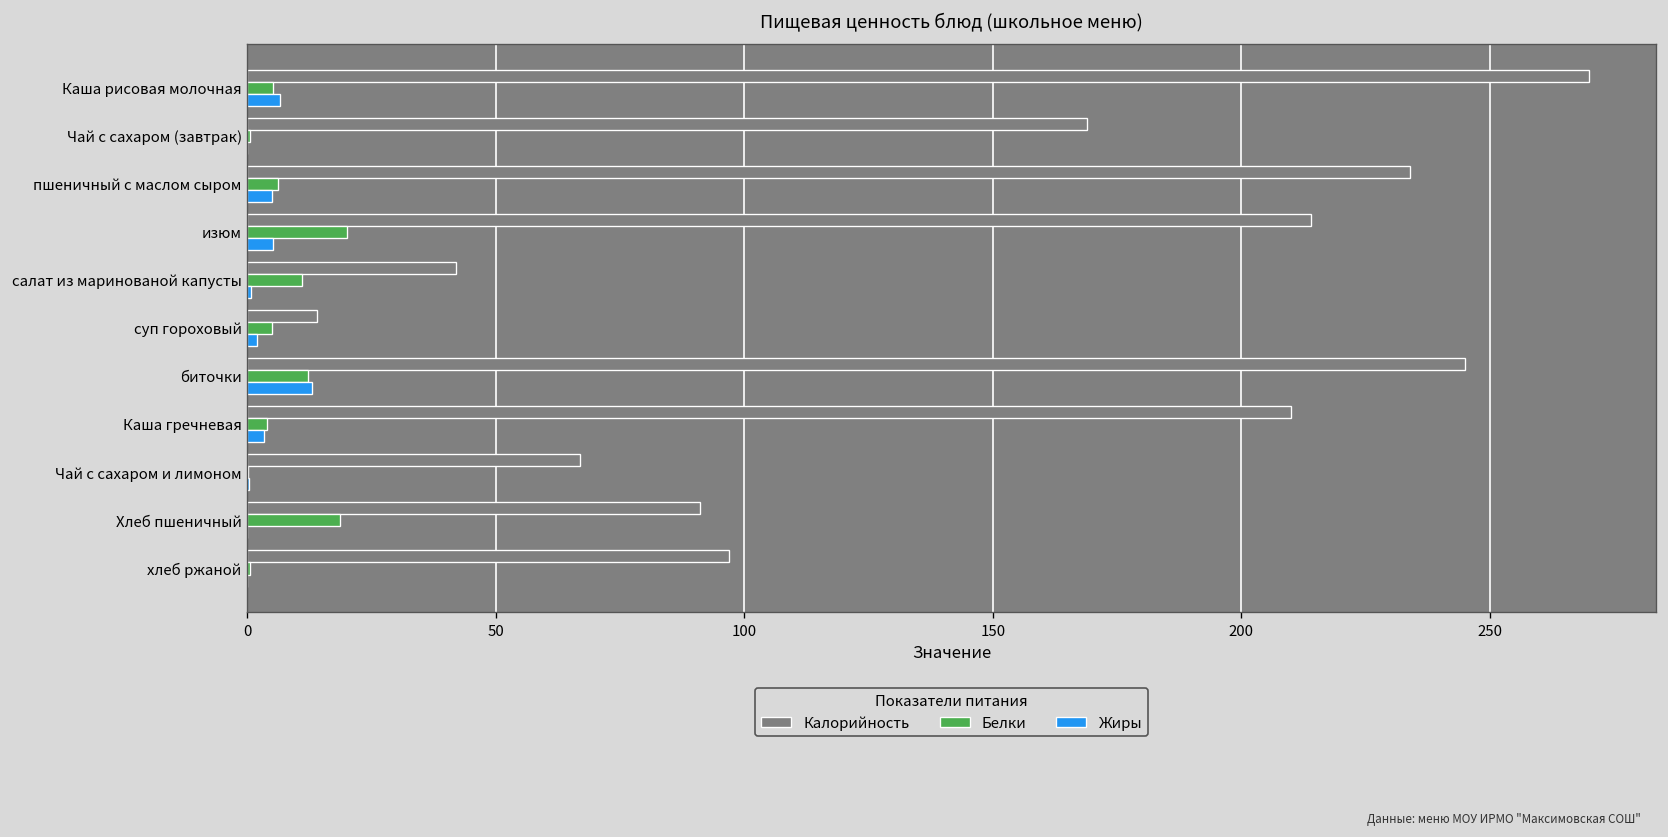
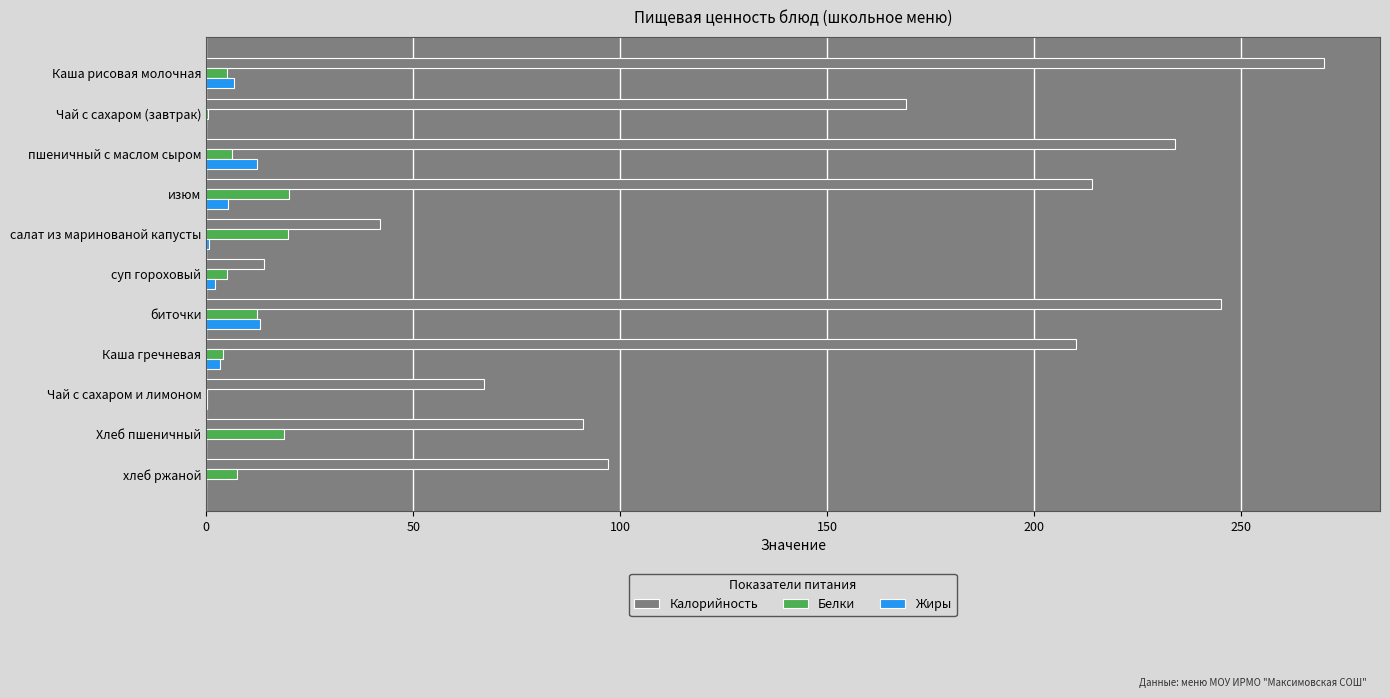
Жиры, пшеничный с маслом сыром: 5 -> 12
Белки, салат из маринованой капусты: 11 -> 20
Белки, хлеб ржаной: 0 -> 7
